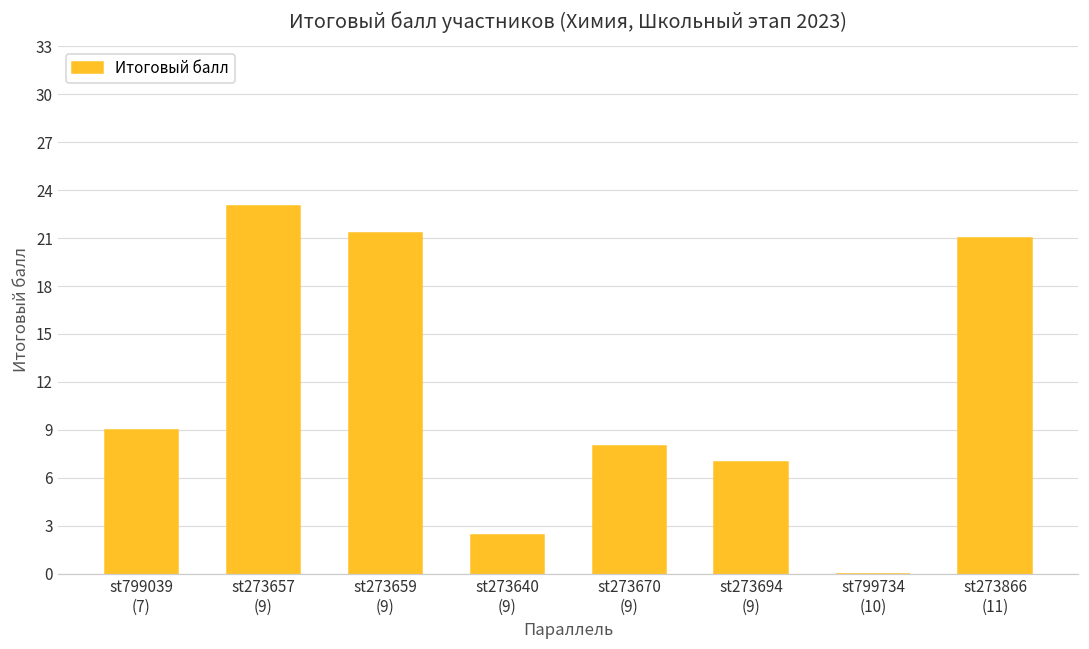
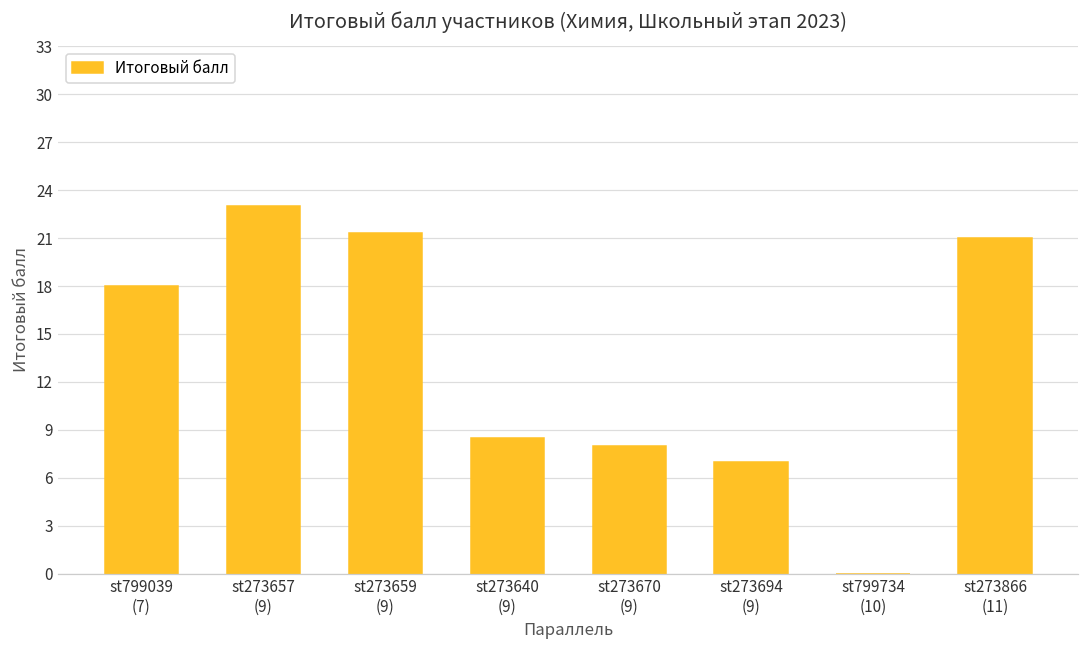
st799039 (7): 9 -> 18
st273640 (9): 2.4 -> 8.5
